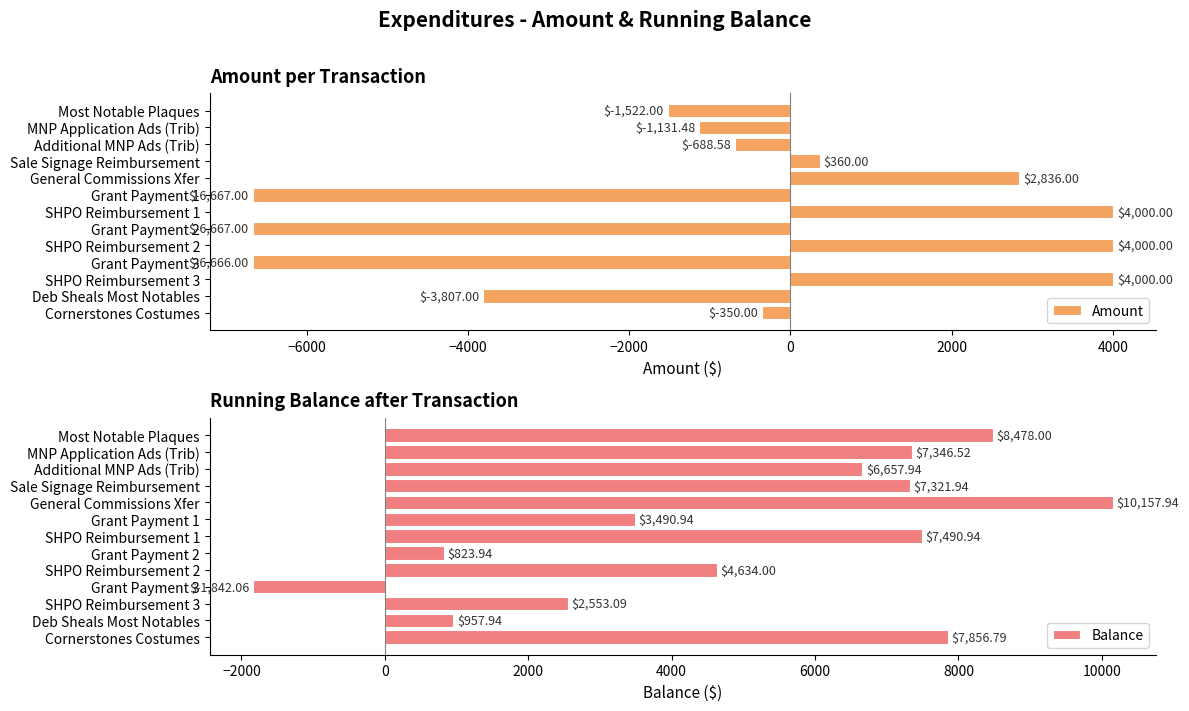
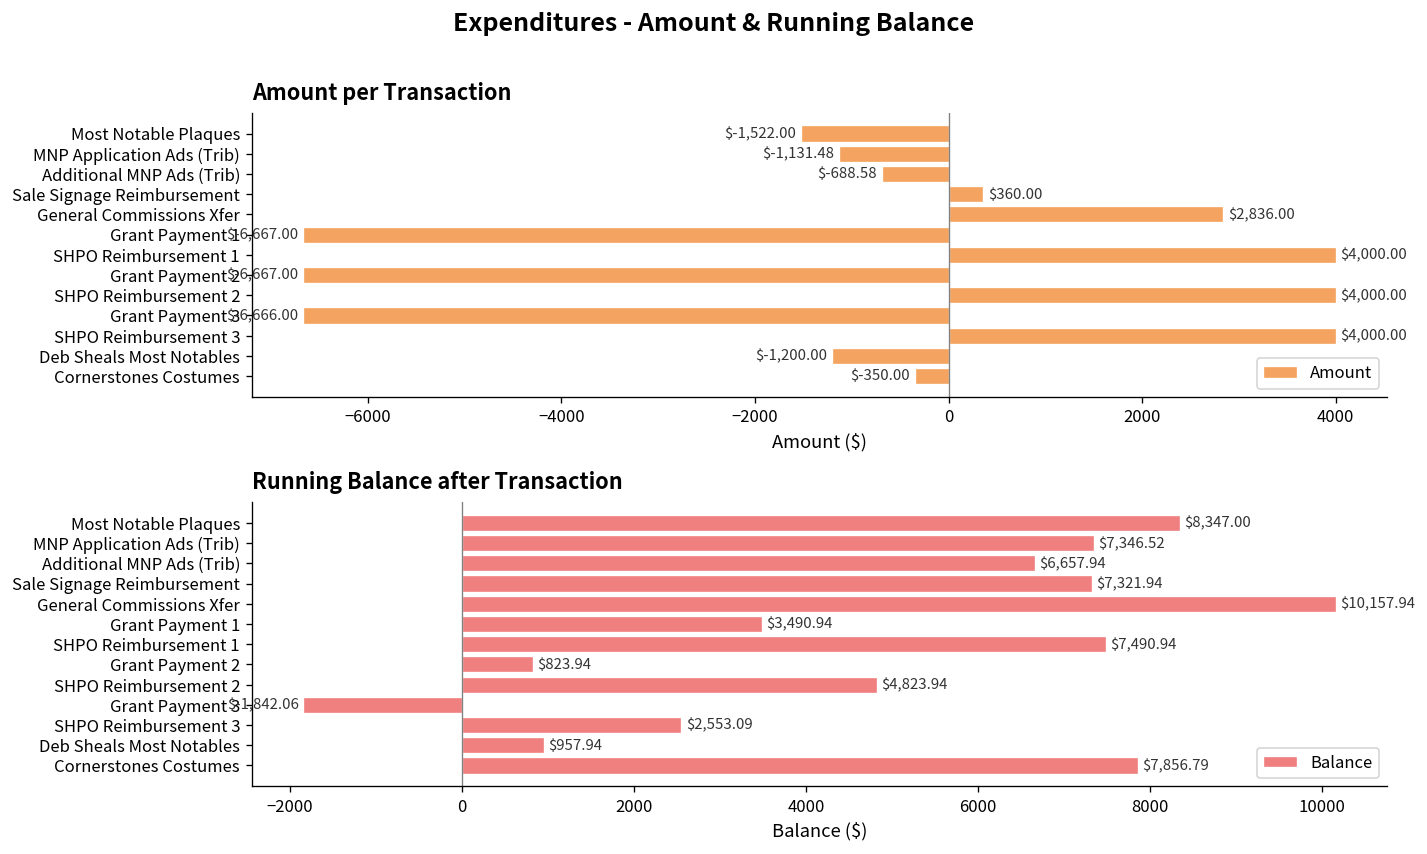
Amount per Transaction, Deb Sheals Most Notables: $-3,807.00 -> $-1,200.00
Running Balance after Transaction, Most Notable Plaques: $8,478.00 -> $8,347.00
Running Balance after Transaction, SHPO Reimbursement 2: $4,634.00 -> $4,823.94
